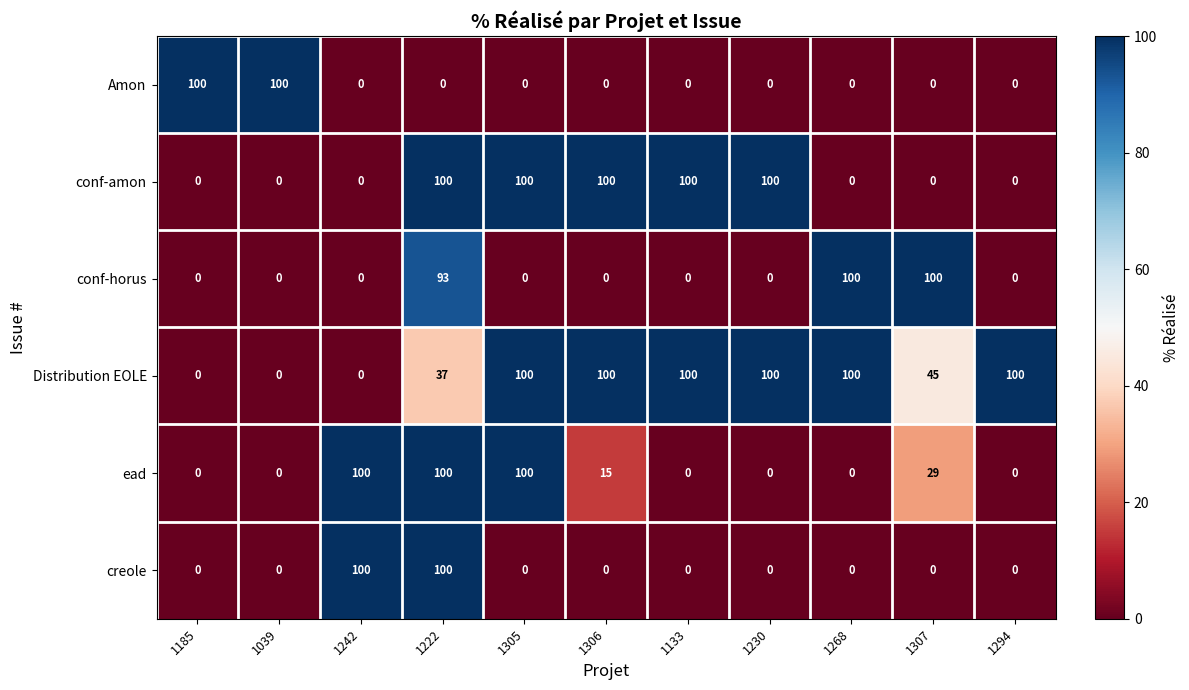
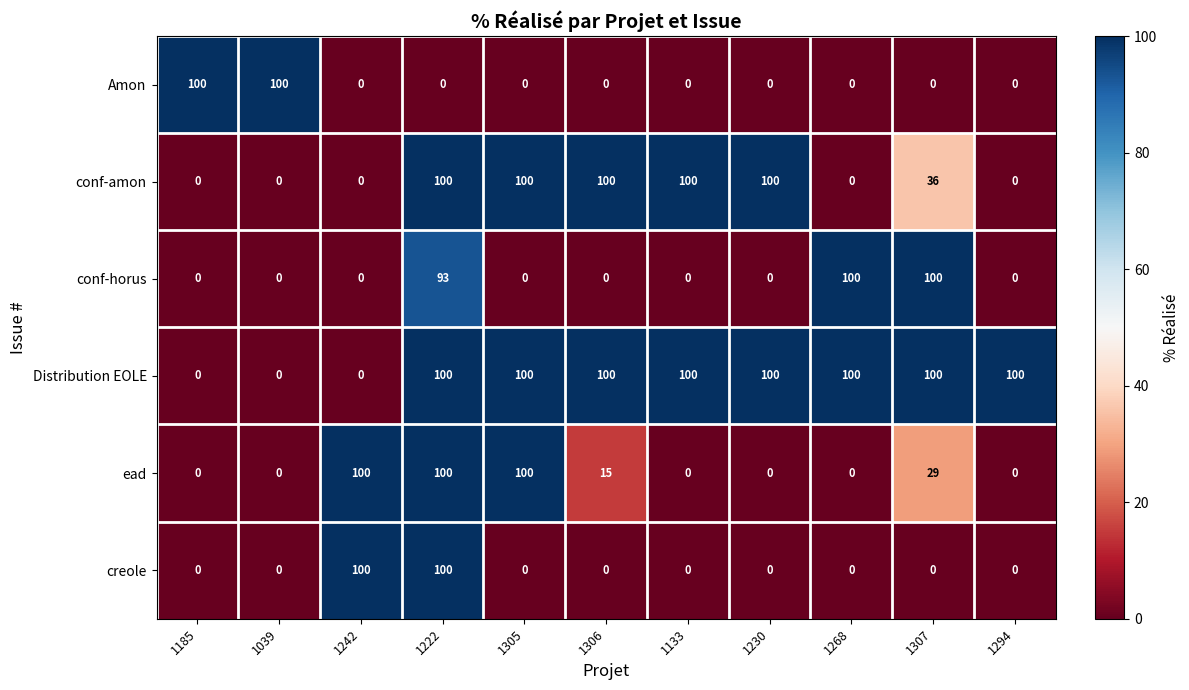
conf-amon, 1307: 0 -> 36
Distribution EOLE, 1222: 37 -> 100
Distribution EOLE, 1307: 45 -> 100
